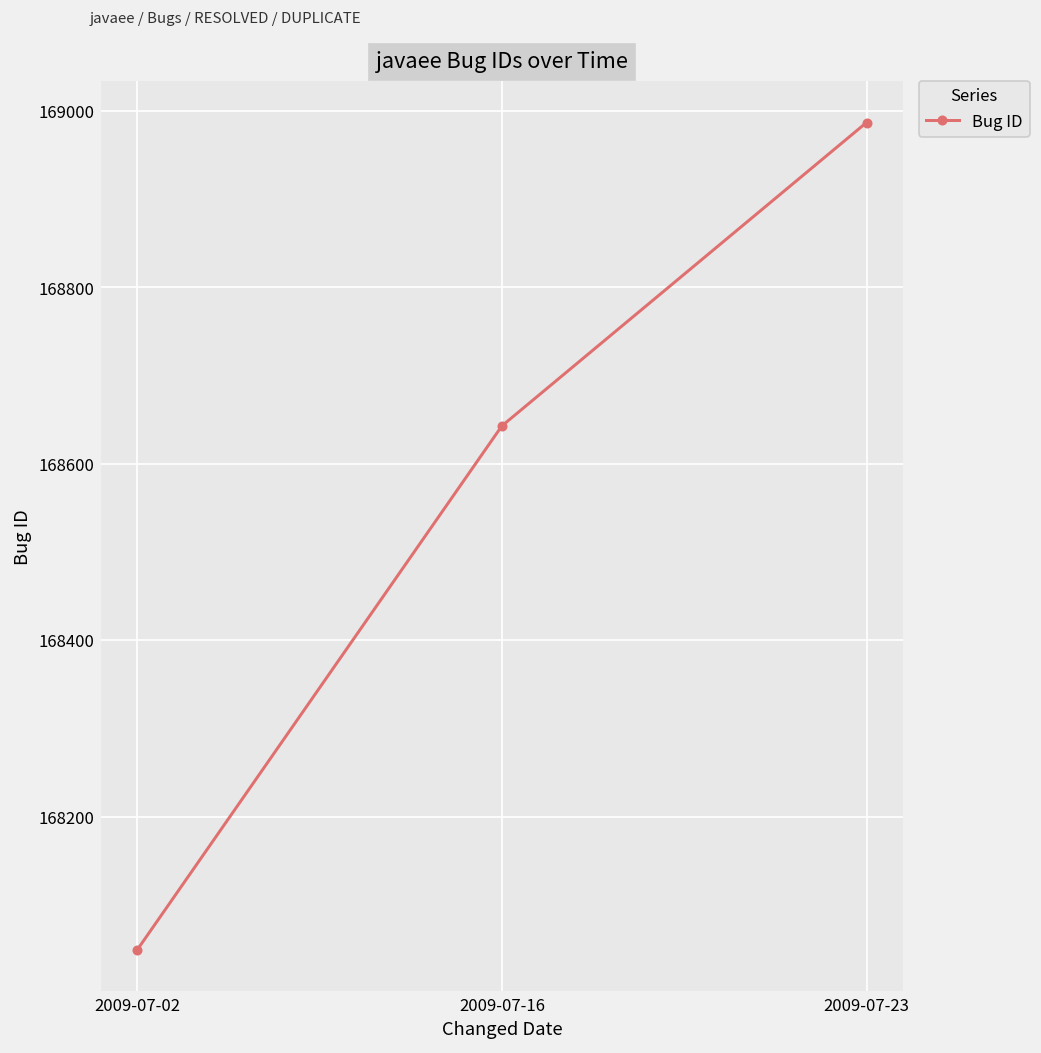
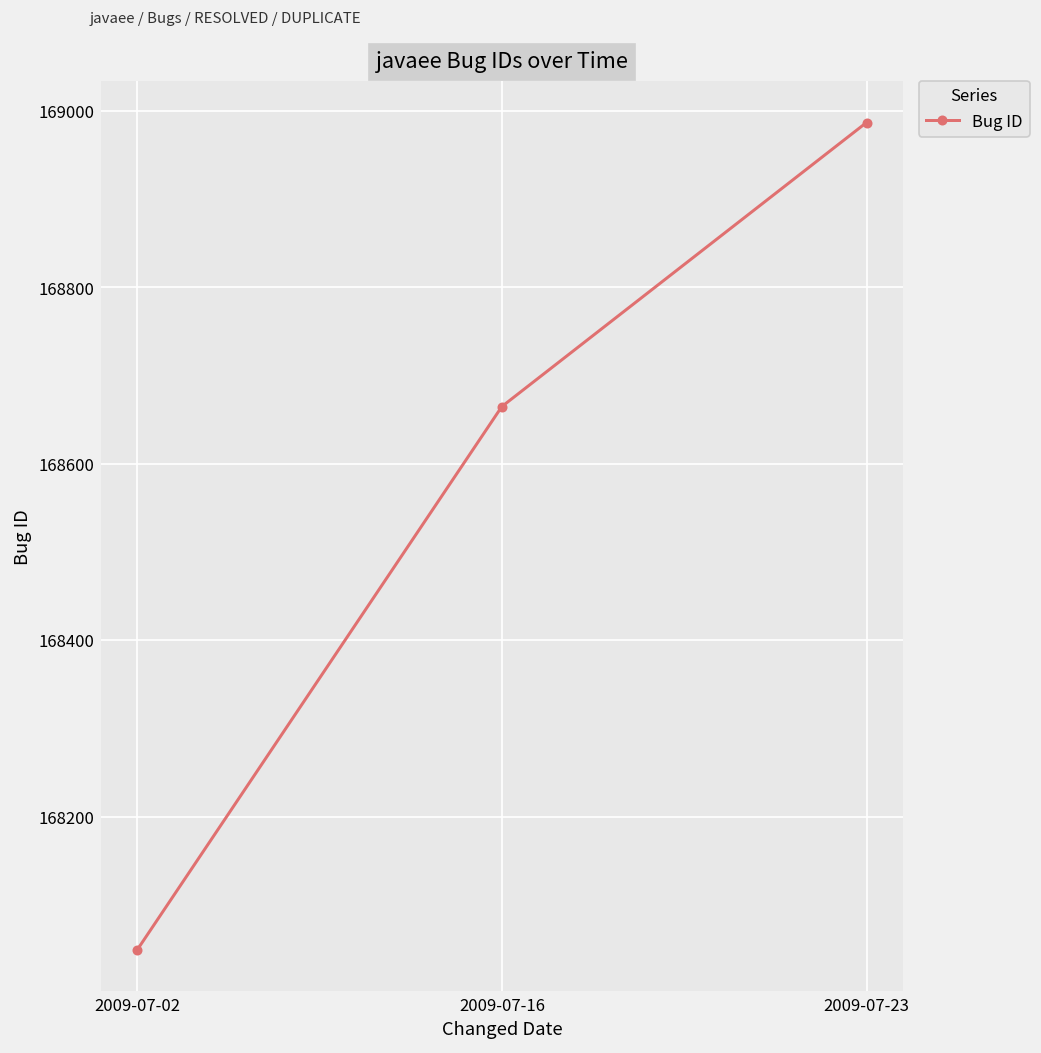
2009-07-16: 168640 -> 168670
